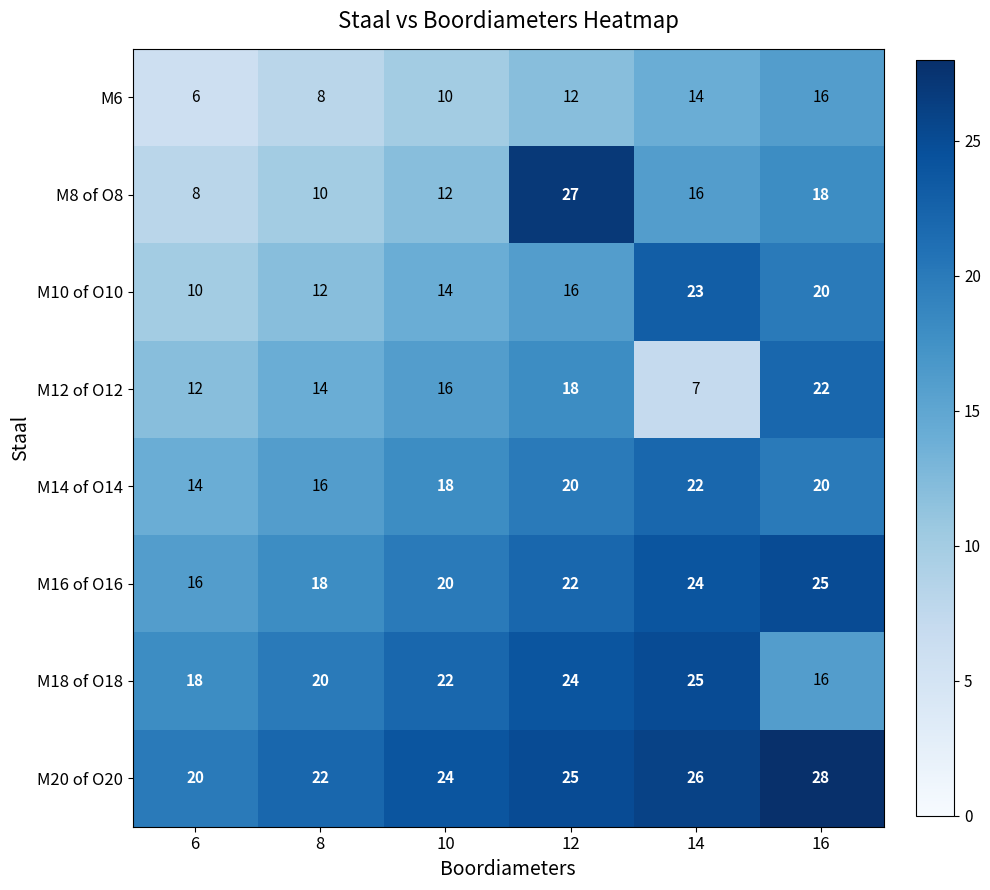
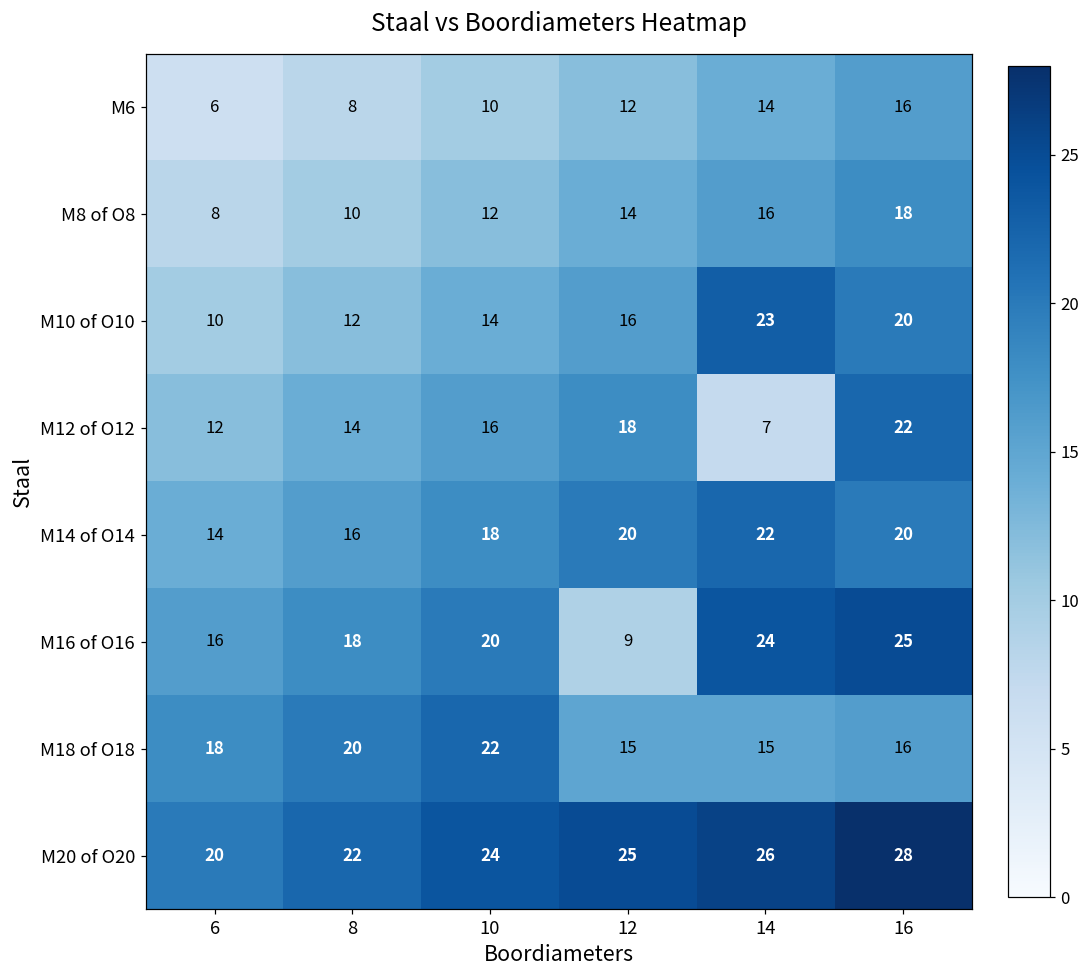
M8 of O8, 12: 27 -> 14
M16 of O16, 12: 22 -> 9
M18 of O18, 12: 24 -> 15
M18 of O18, 14: 25 -> 15
